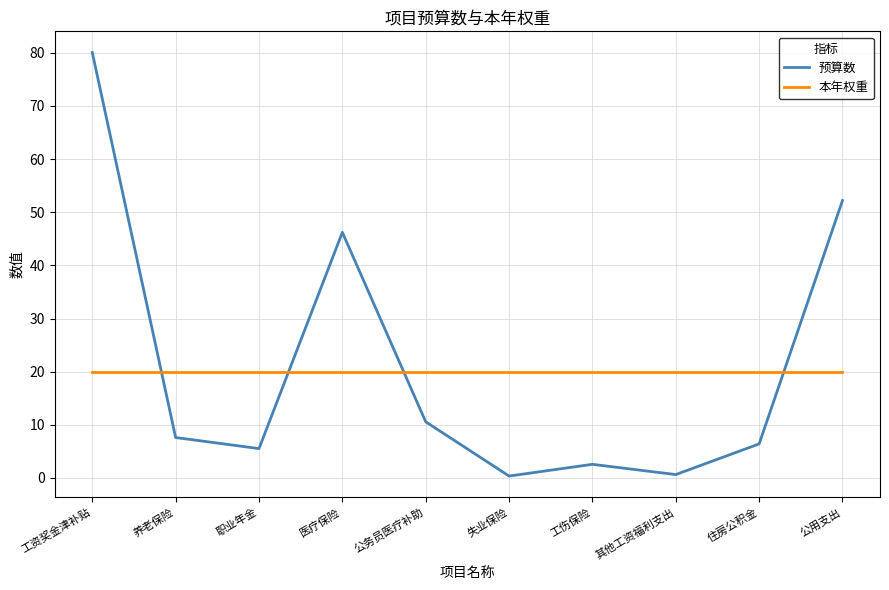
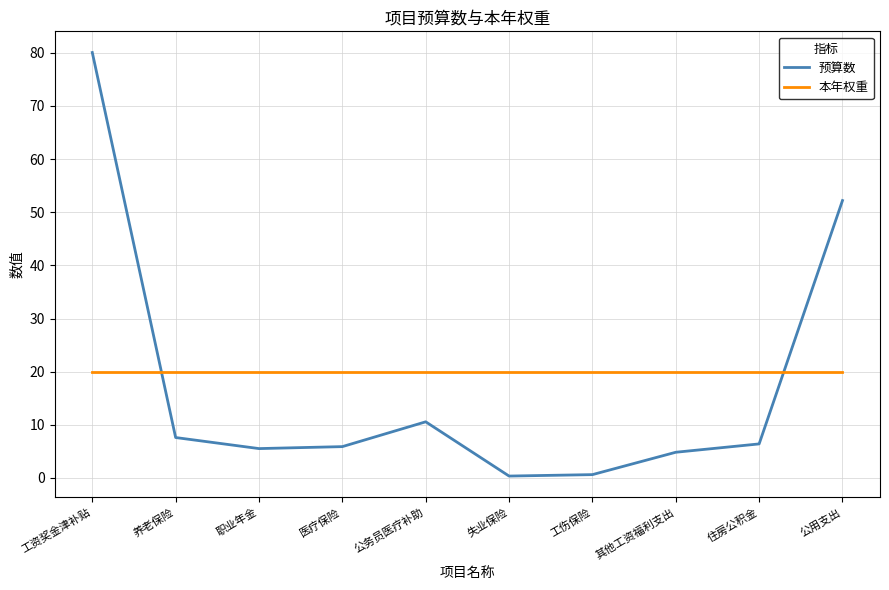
预算数, 医疗保险: 46 -> 6
预算数, 工伤保险: 3 -> 1
预算数, 其他工资福利支出: 1 -> 5
